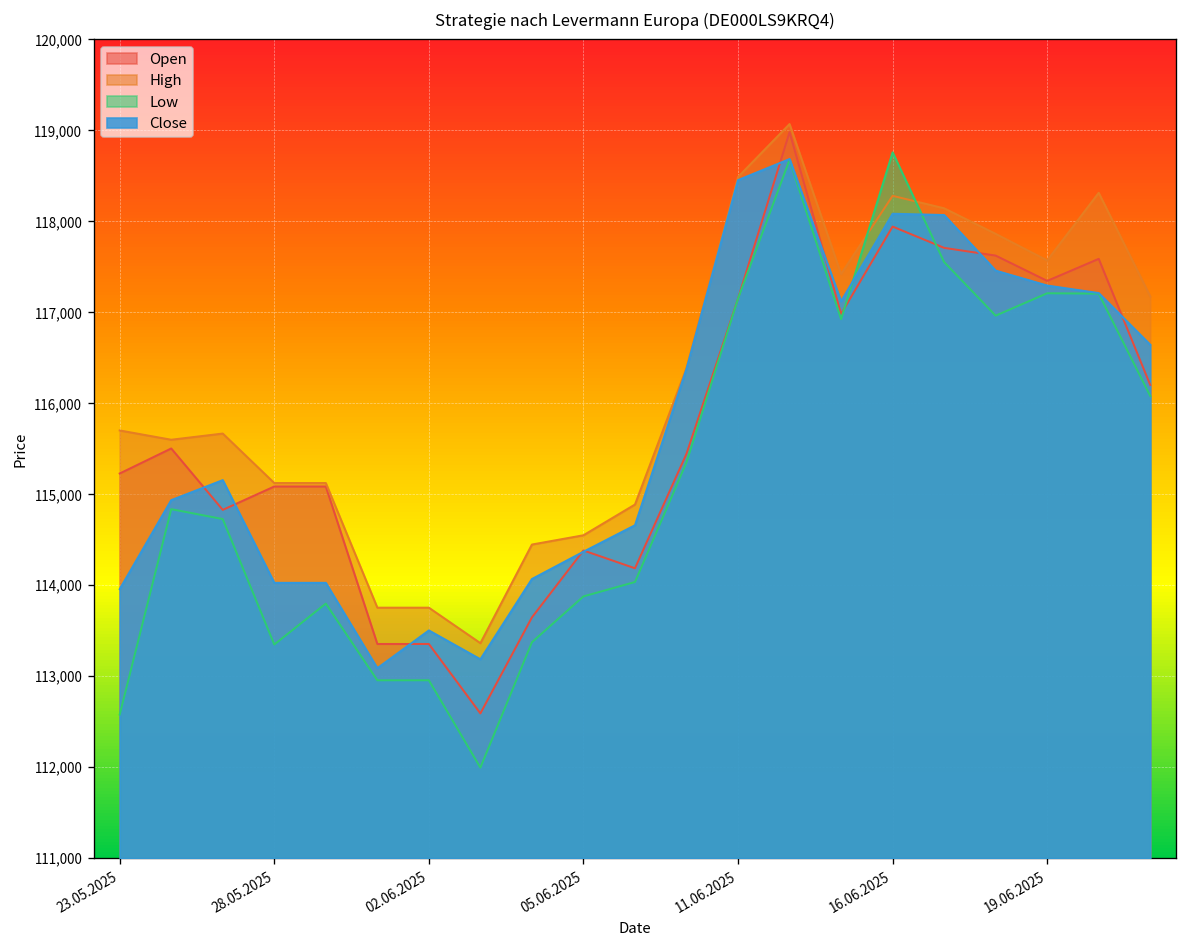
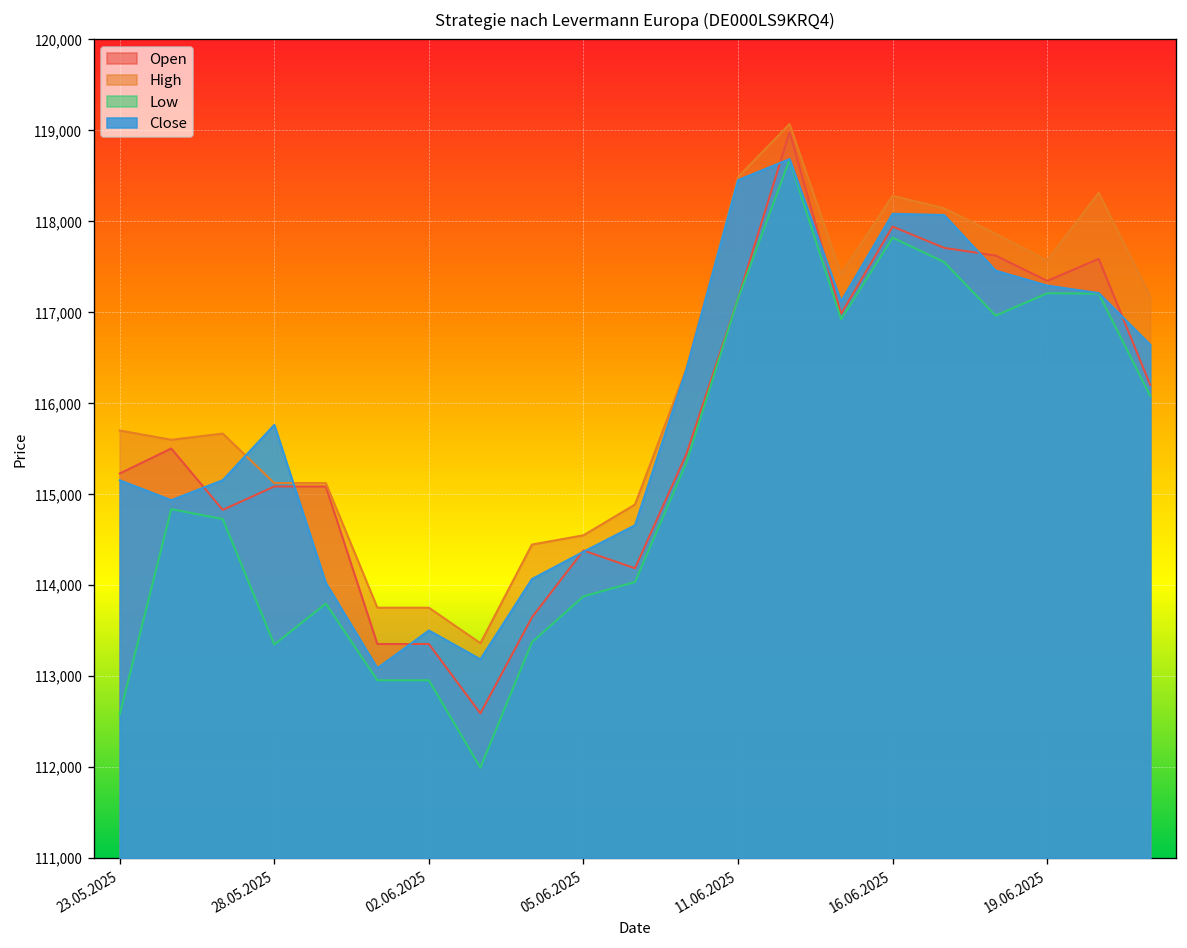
Close, 23.05.2025: 114,000 -> 115,200
Close, 28.05.2025: 114,000 -> 115,800
Low, 16.06.2025: 118,800 -> 117,800
